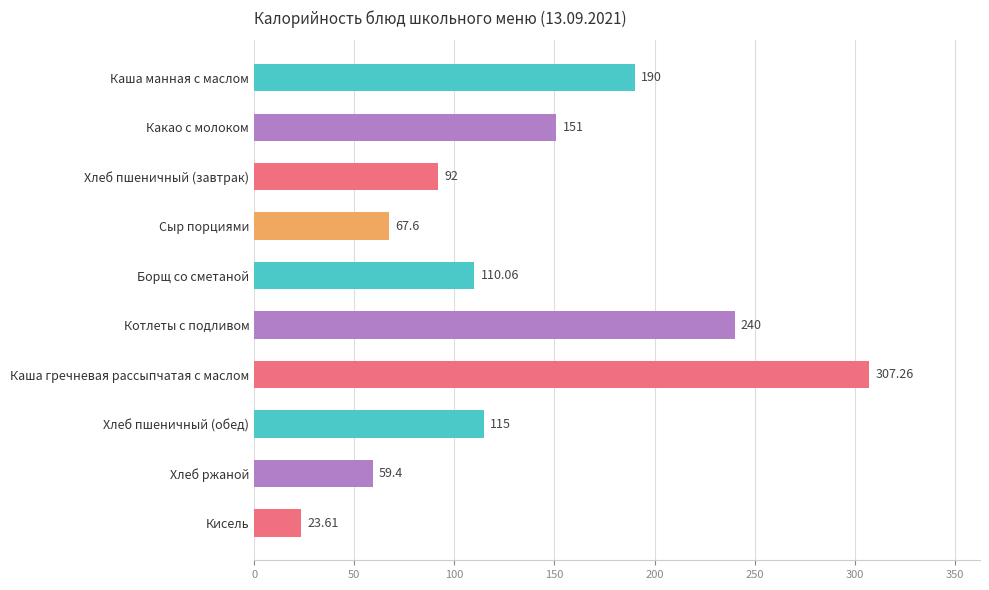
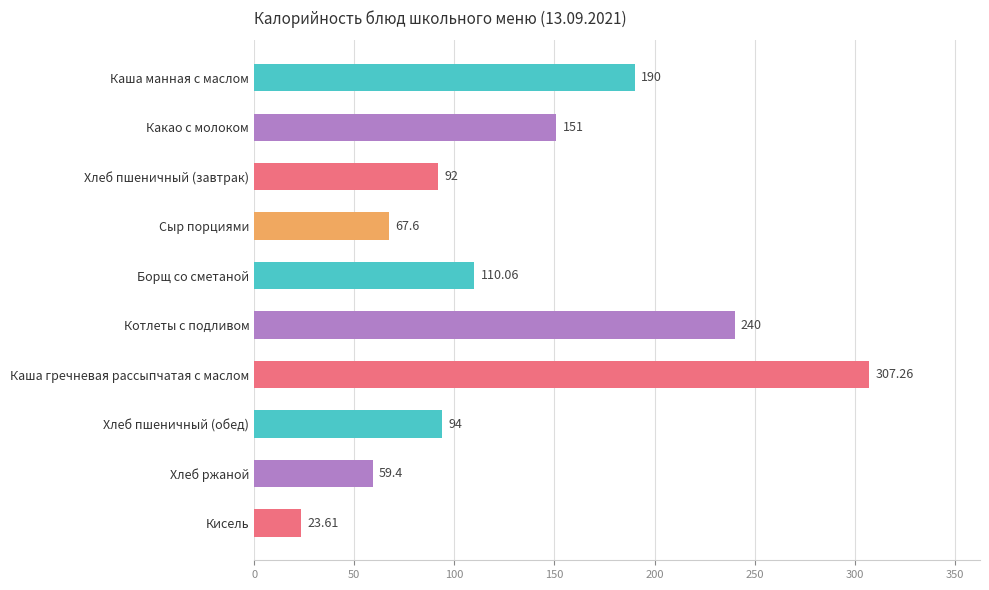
Хлеб пшеничный (обед): 115 -> 94
